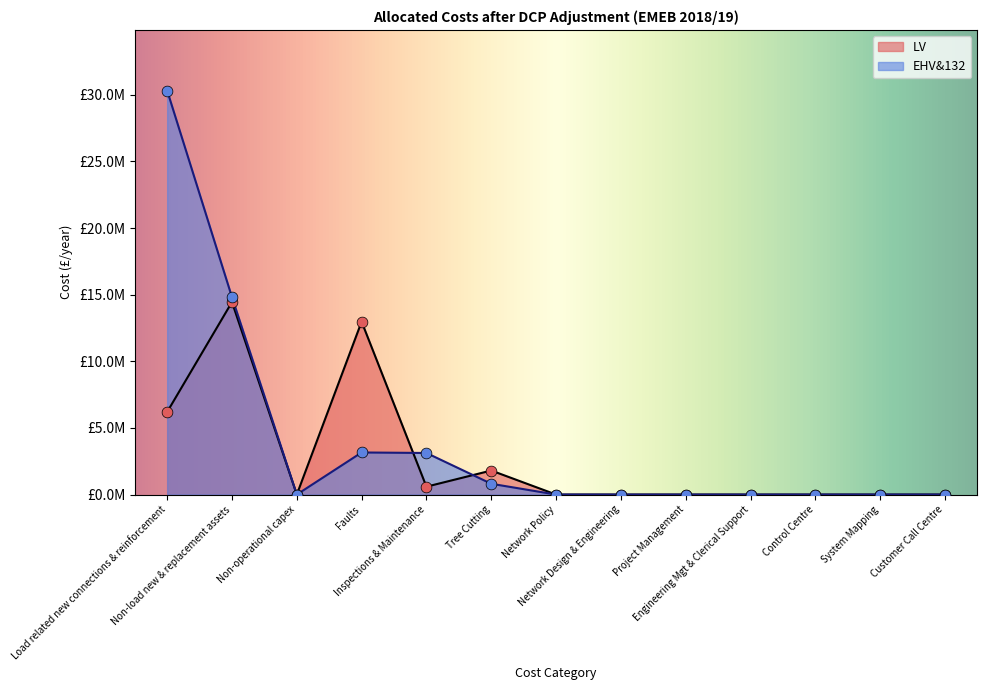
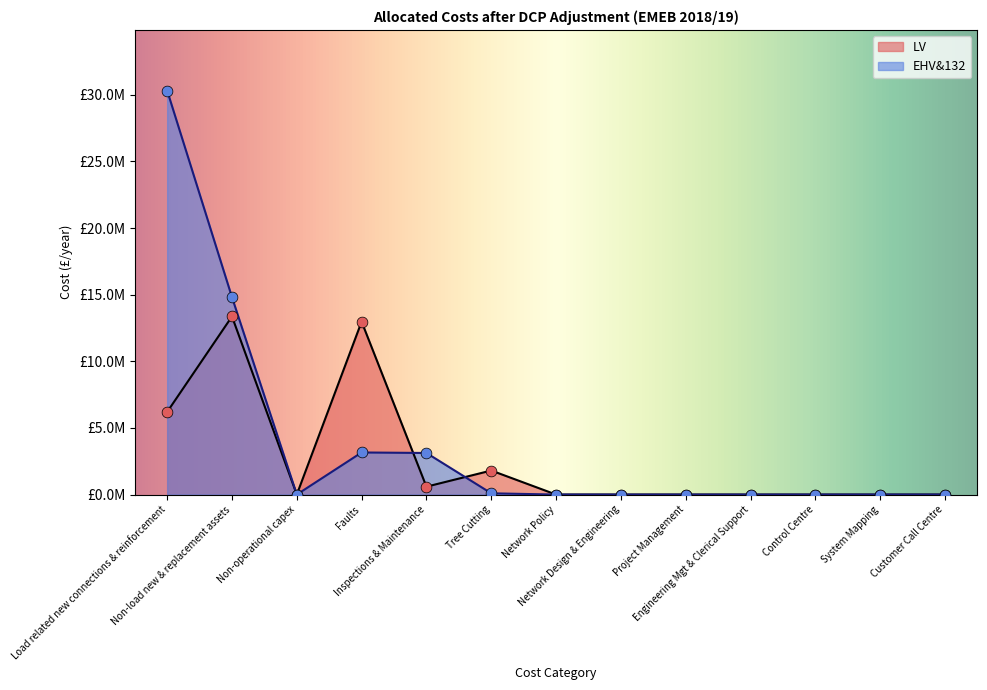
LV, Non-load new & replacement assets: £14500000 -> £13400000
EHV&132, Tree Cutting: £800000 -> £100000
